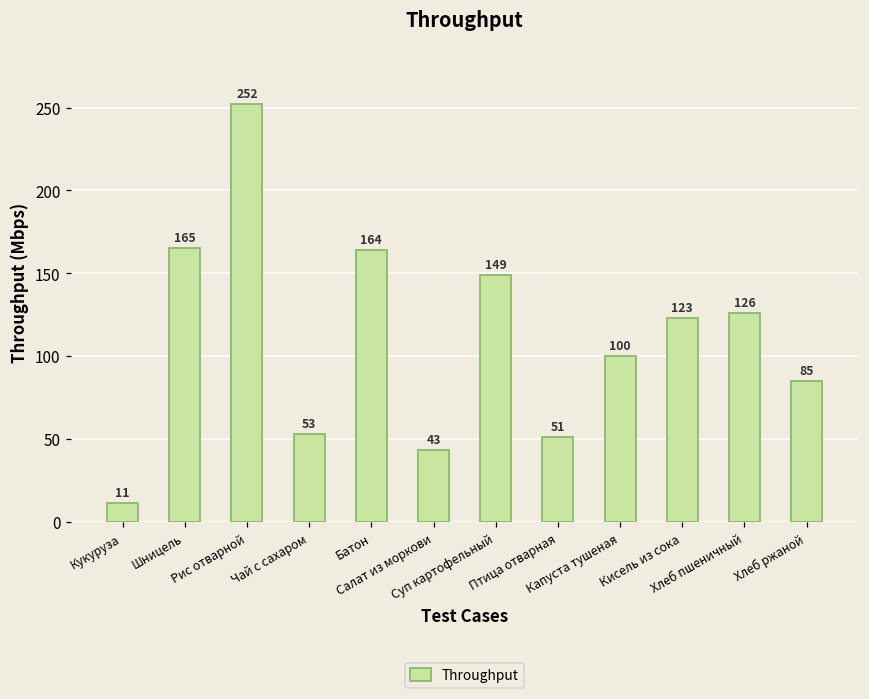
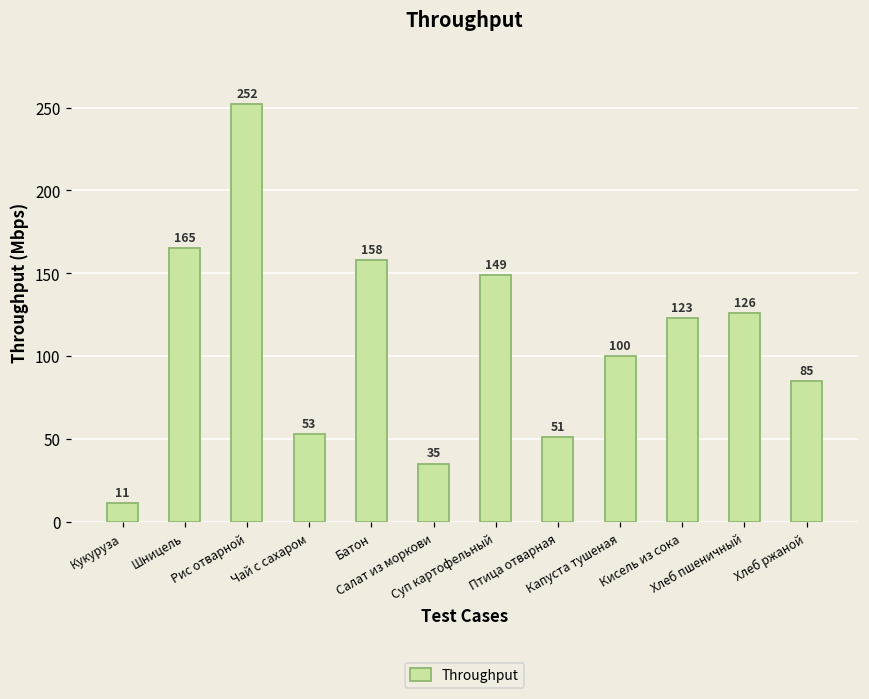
Батон: 164 -> 158
Салат из моркови: 43 -> 35
